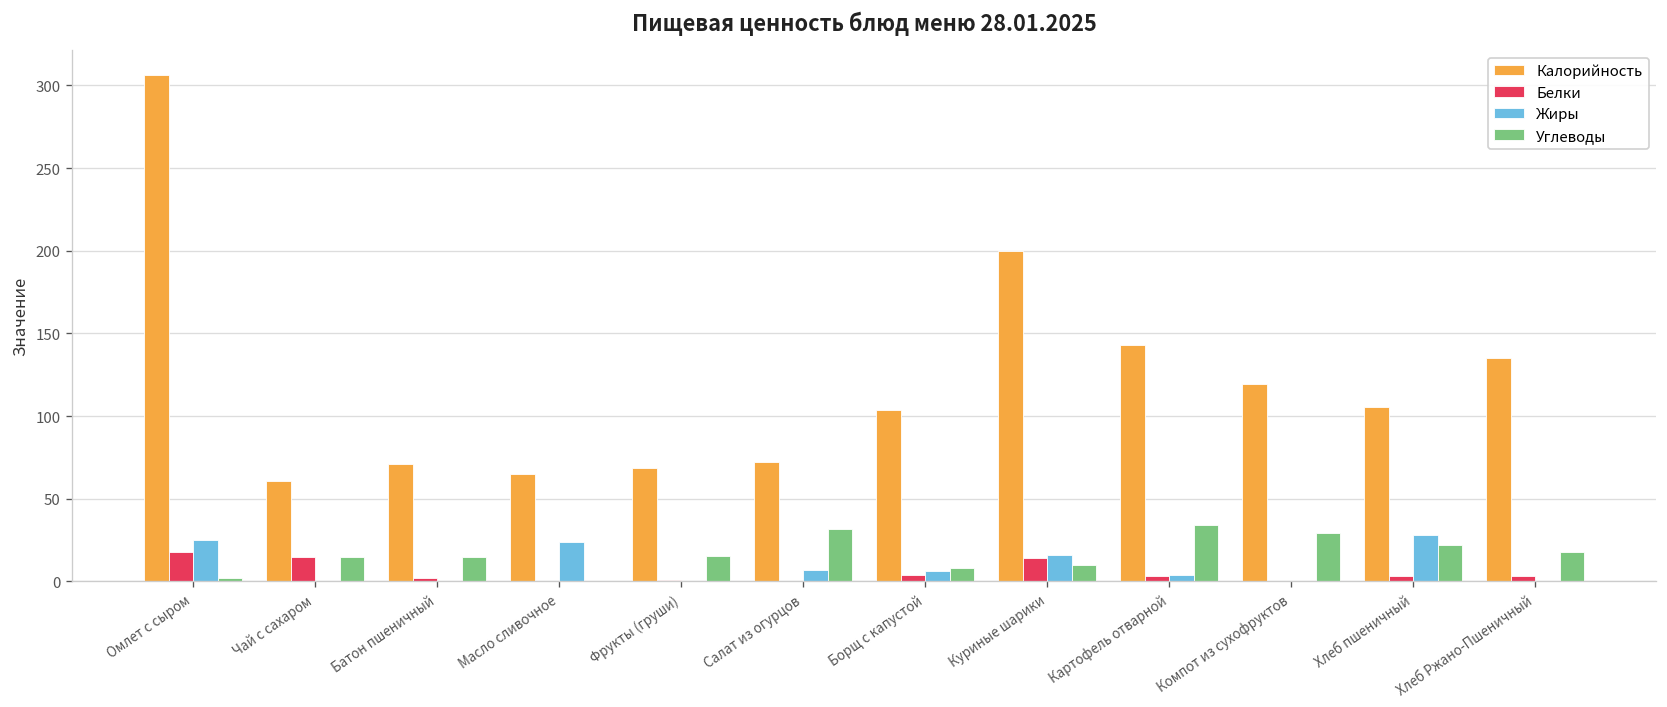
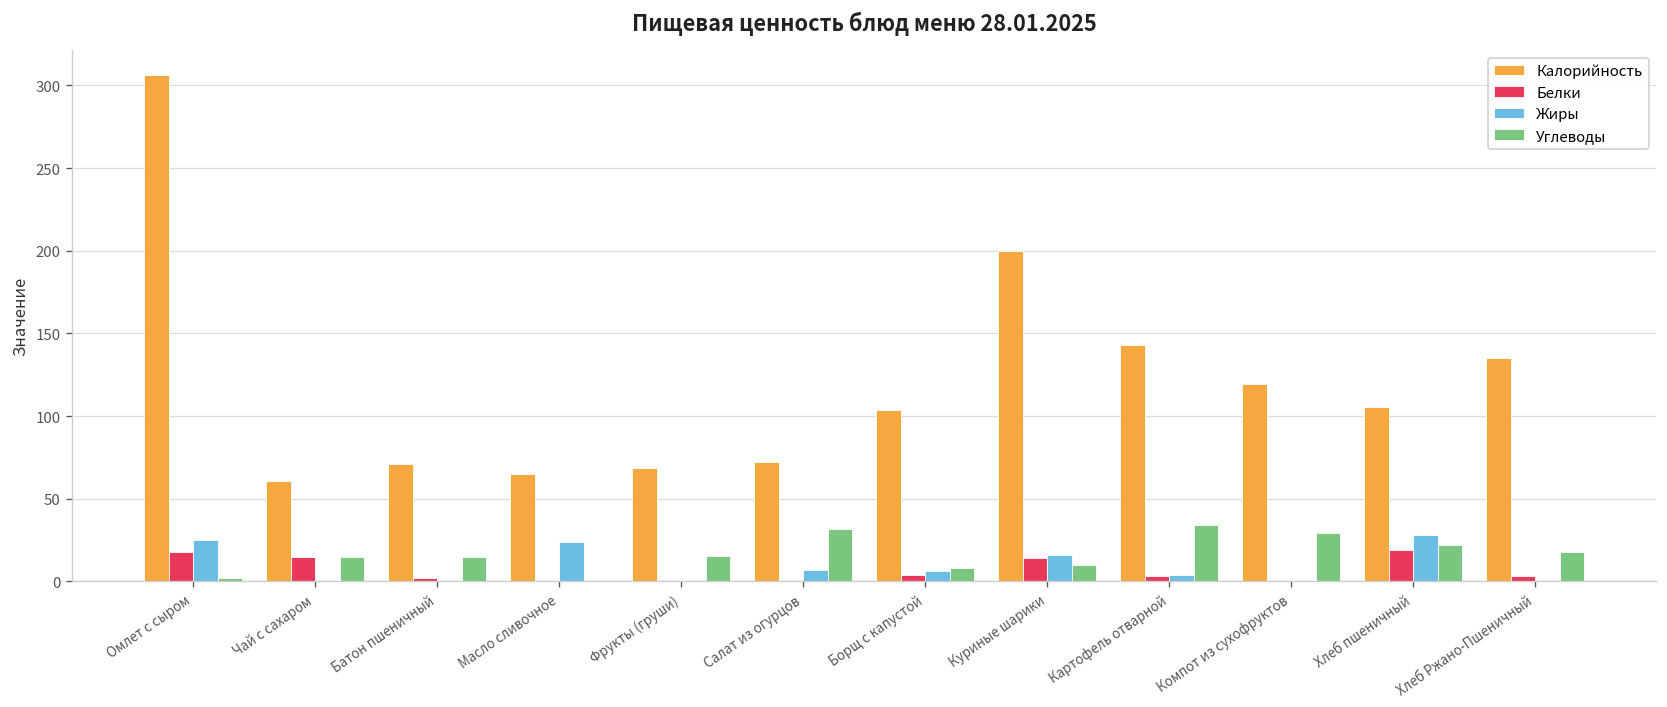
Белки, Хлеб пшеничный: 3 -> 19
